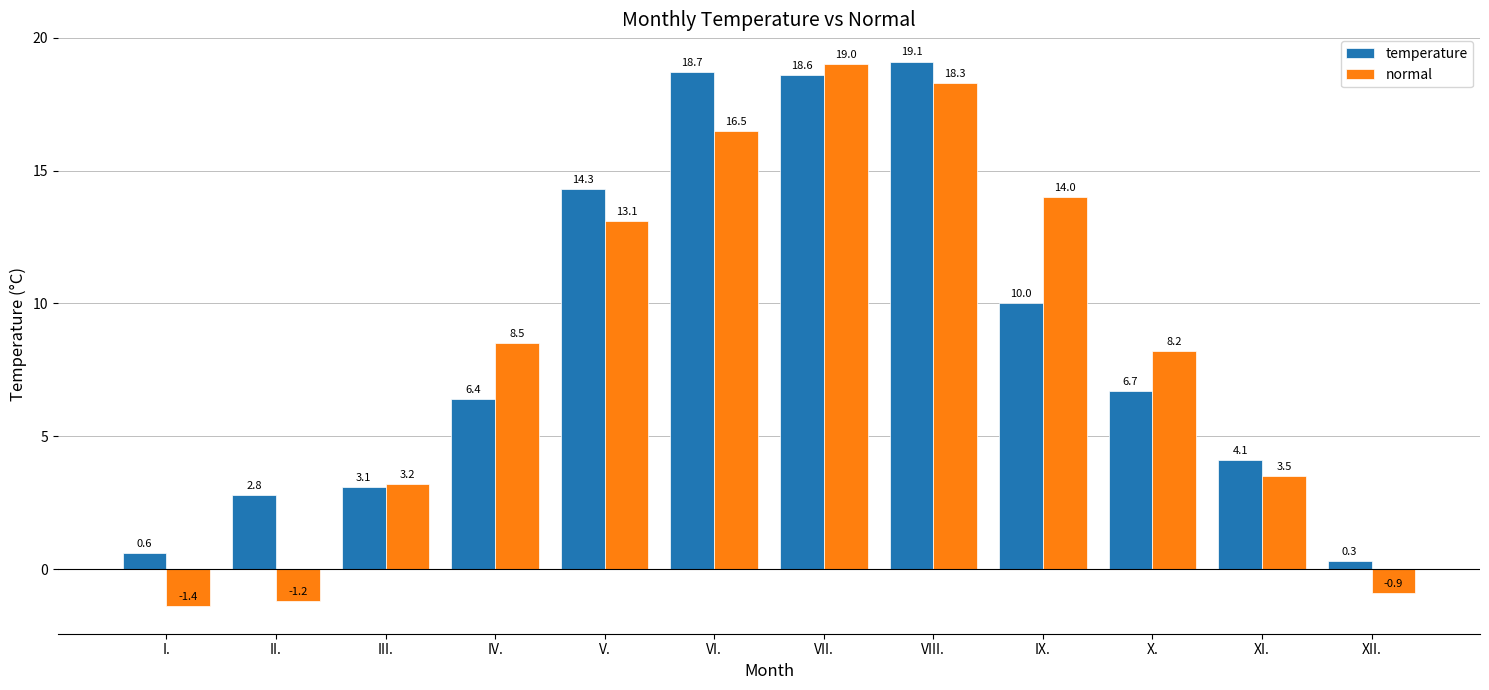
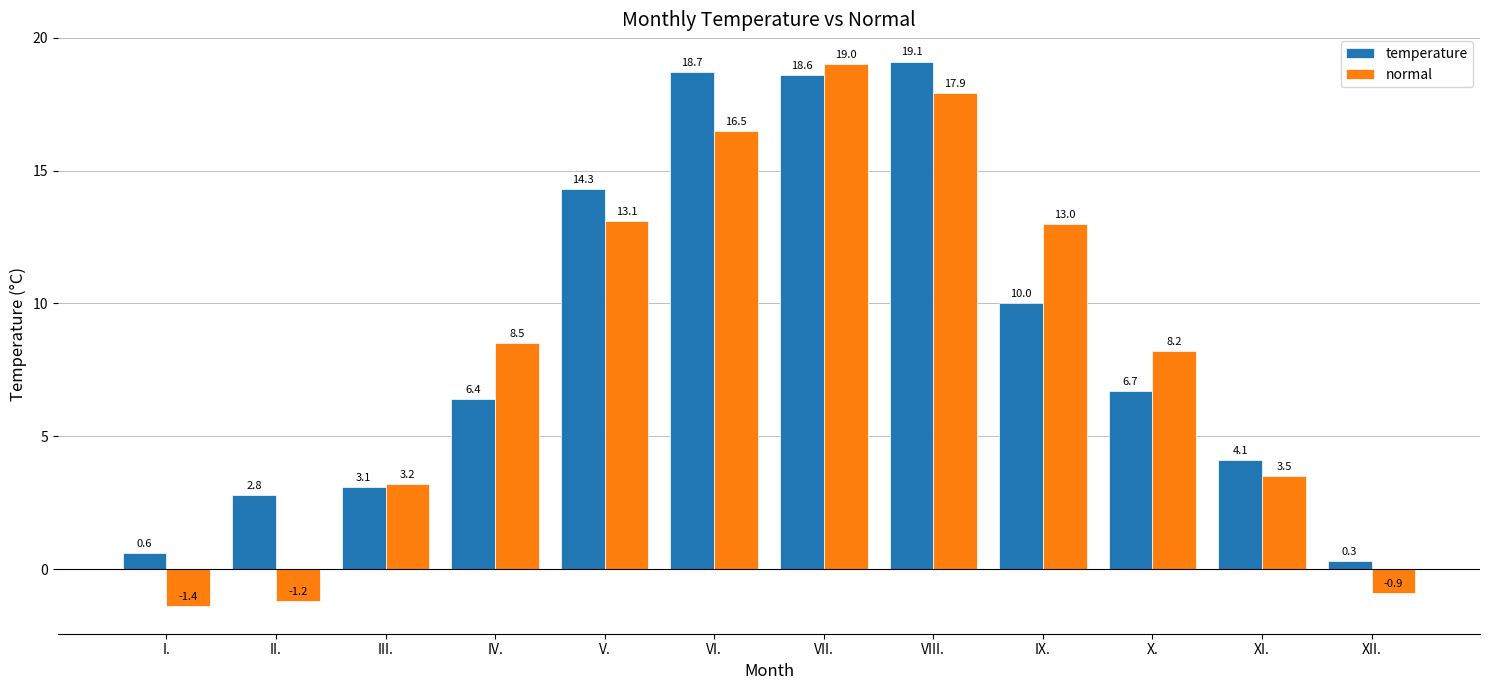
normal, VIII.: 18.3 -> 17.9
normal, IX.: 14.0 -> 13.0
